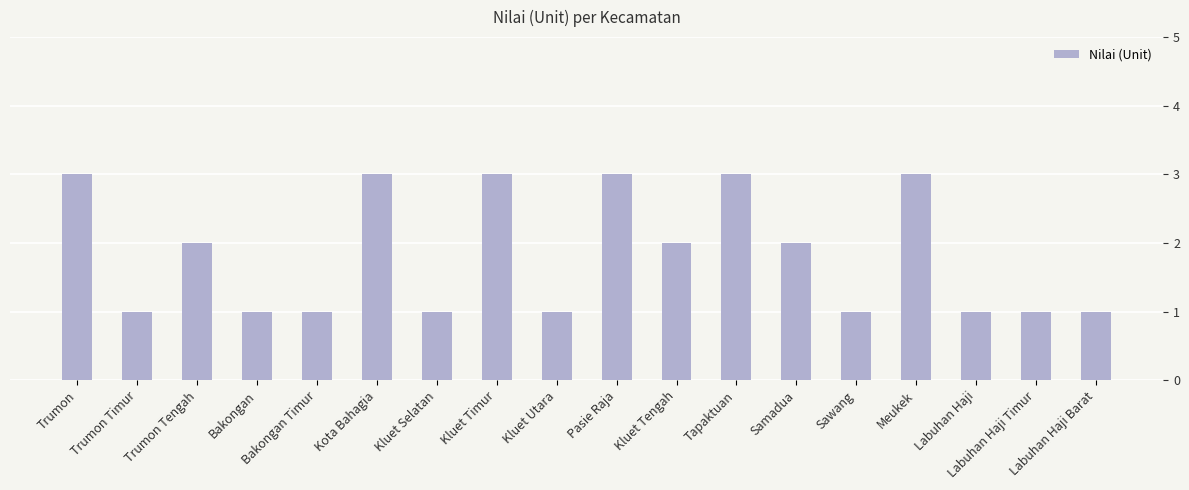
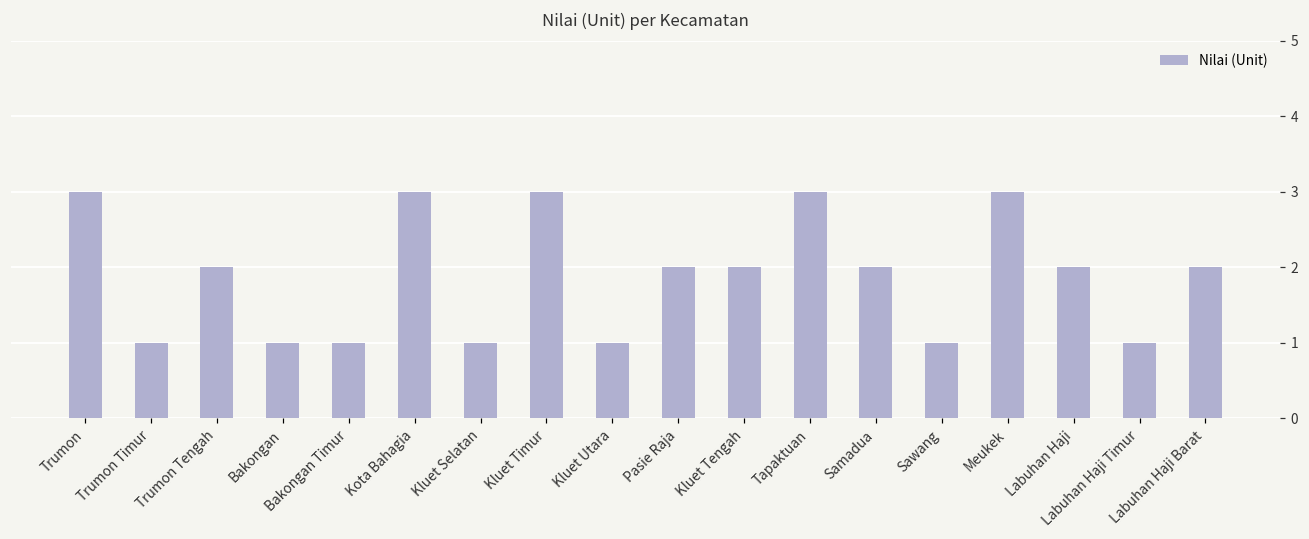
Pasie Raja: 3 -> 2
Labuhan Haji: 1 -> 2
Labuhan Haji Barat: 1 -> 2
